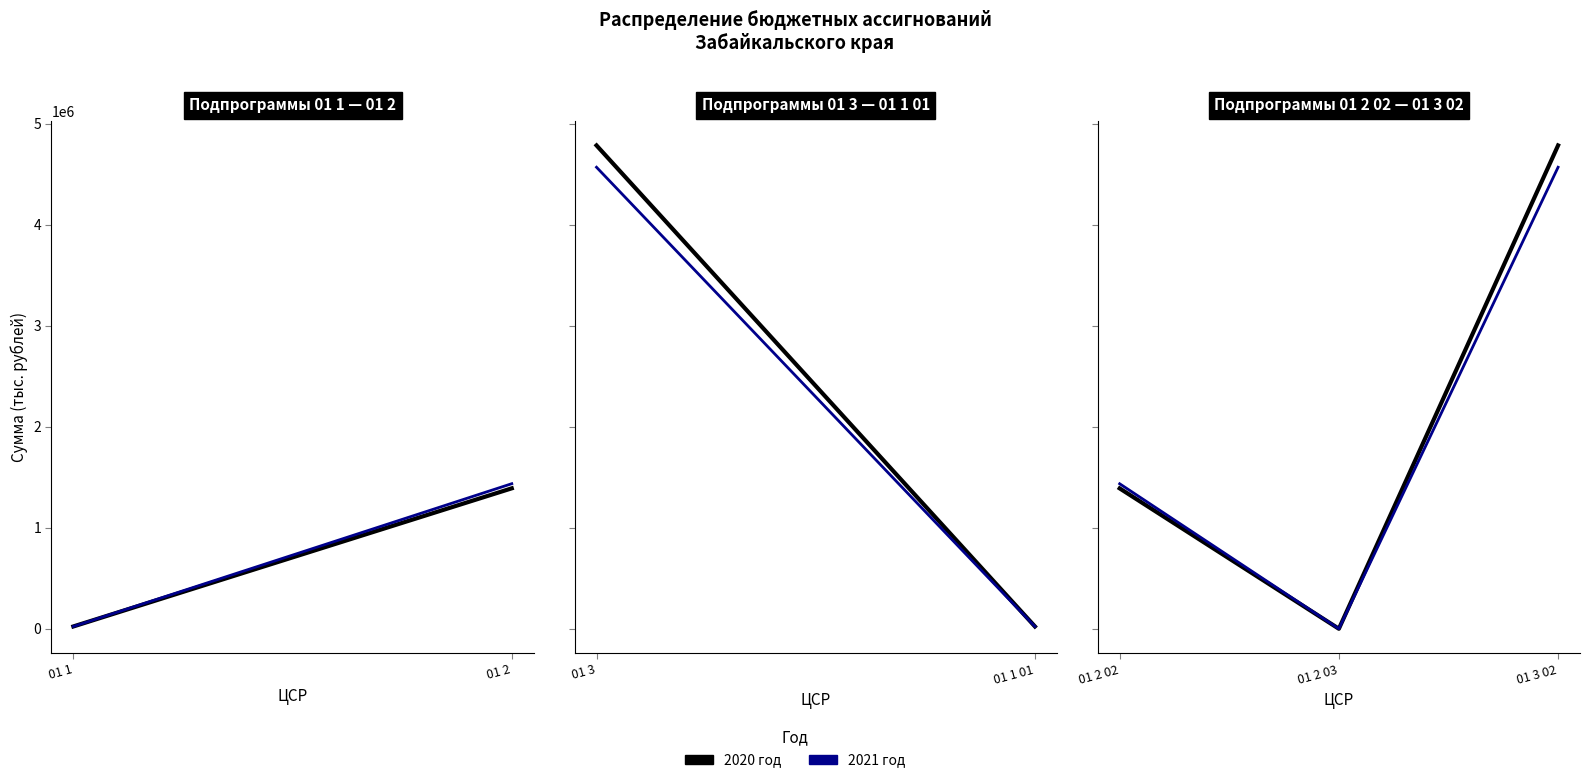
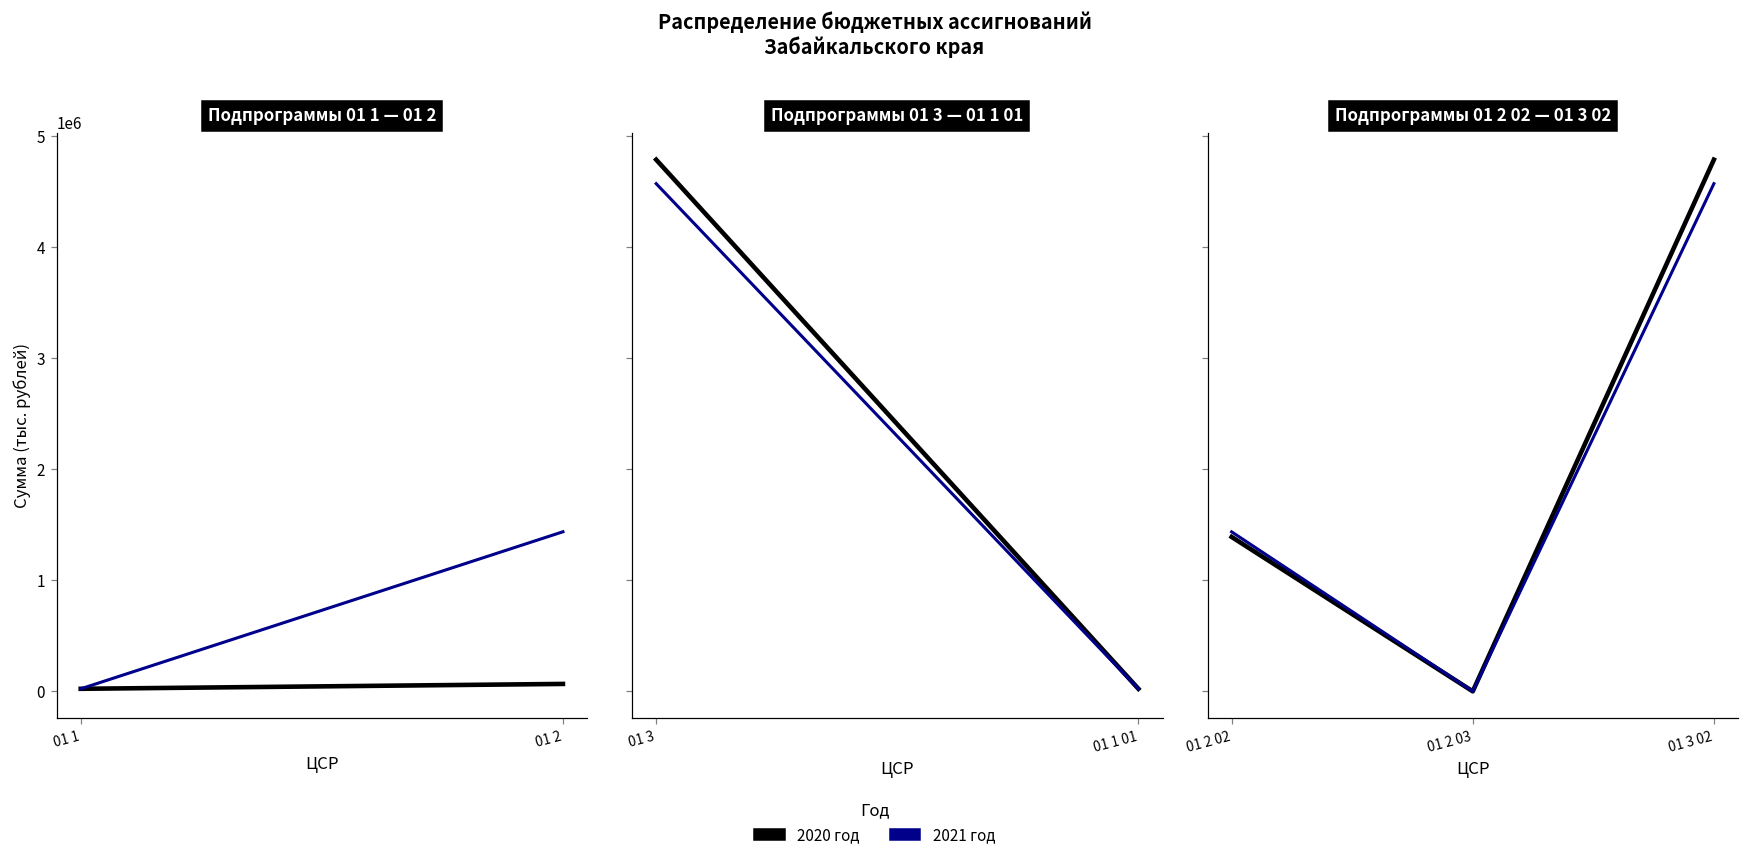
Подпрограммы 01 1 — 01 2, 2020 год, 01 2: 1390000 -> 70000
